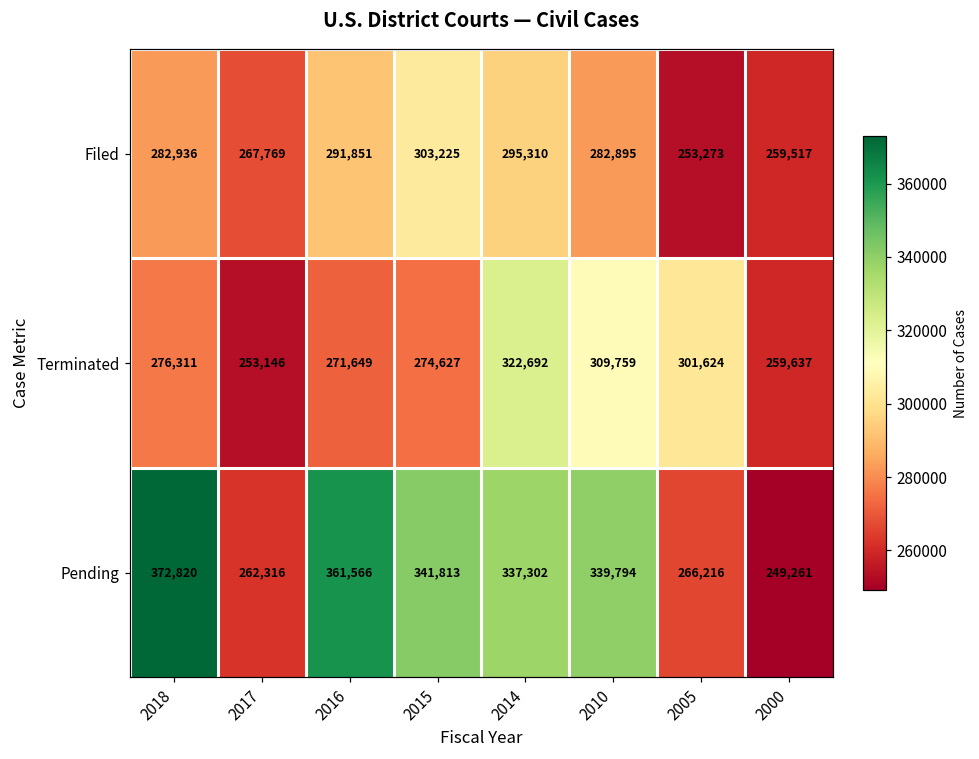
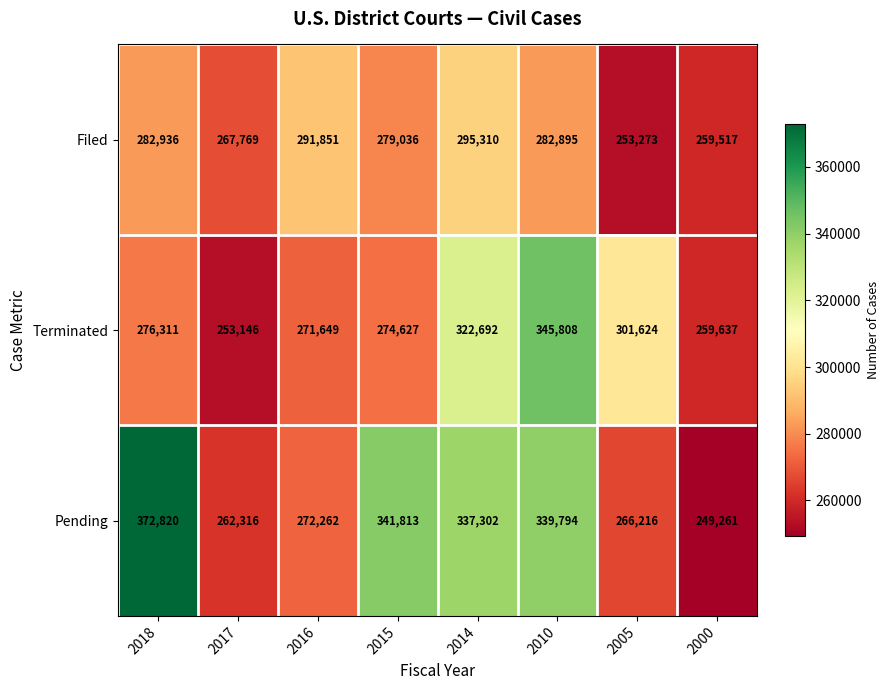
Filed, 2015: 303,225 -> 279,036
Terminated, 2010: 309,759 -> 345,808
Pending, 2016: 361,566 -> 272,262
